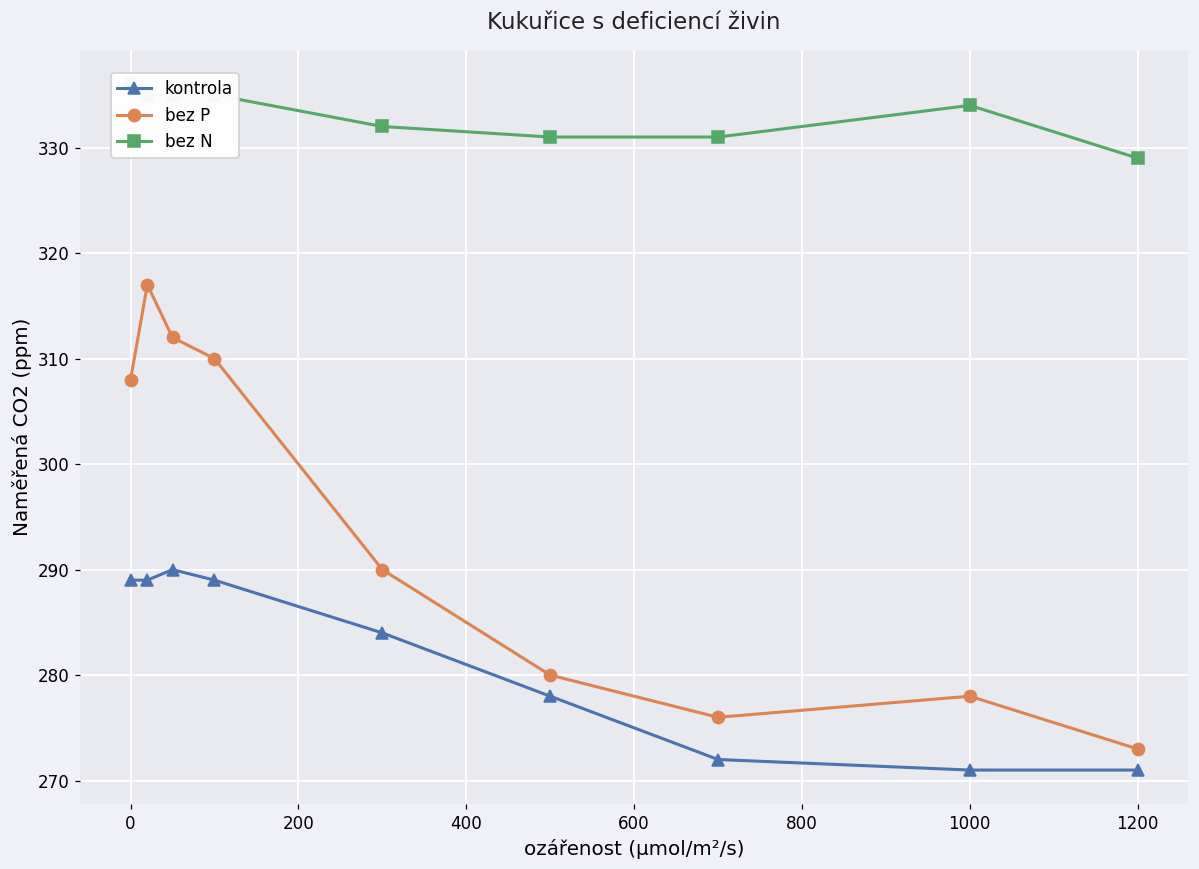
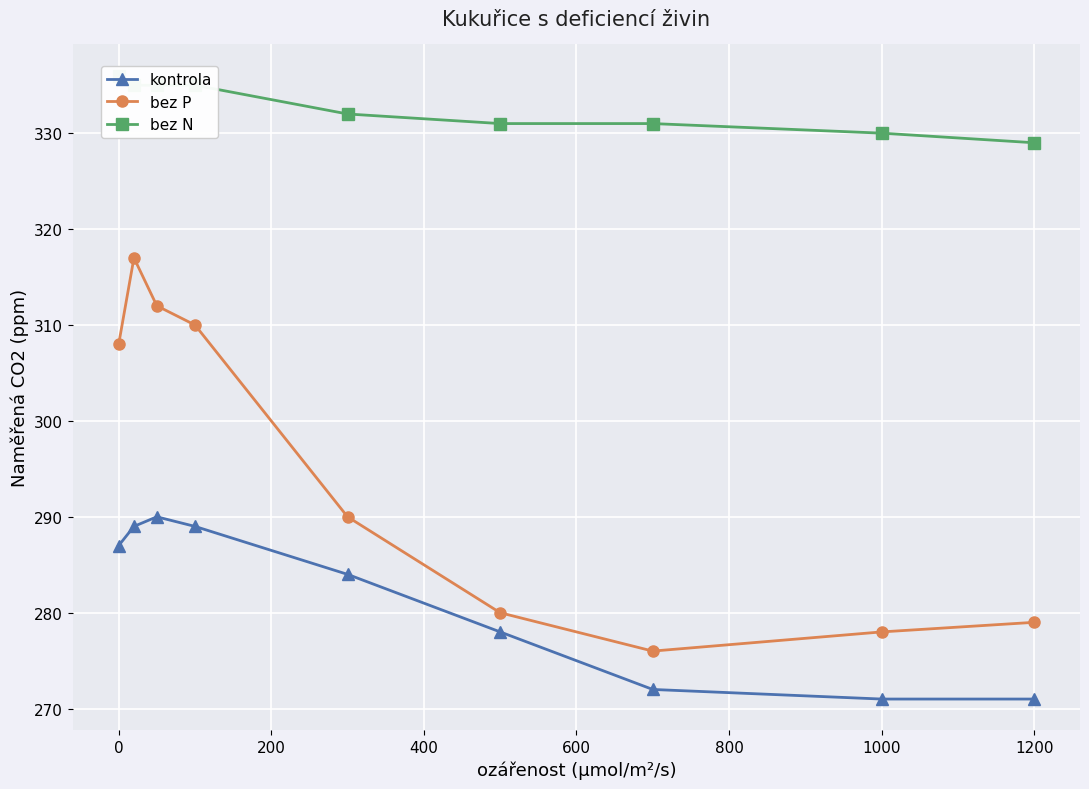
kontrola, 0: 289 -> 287
bez N, 1000: 334 -> 330
bez P, 1200: 273 -> 279
